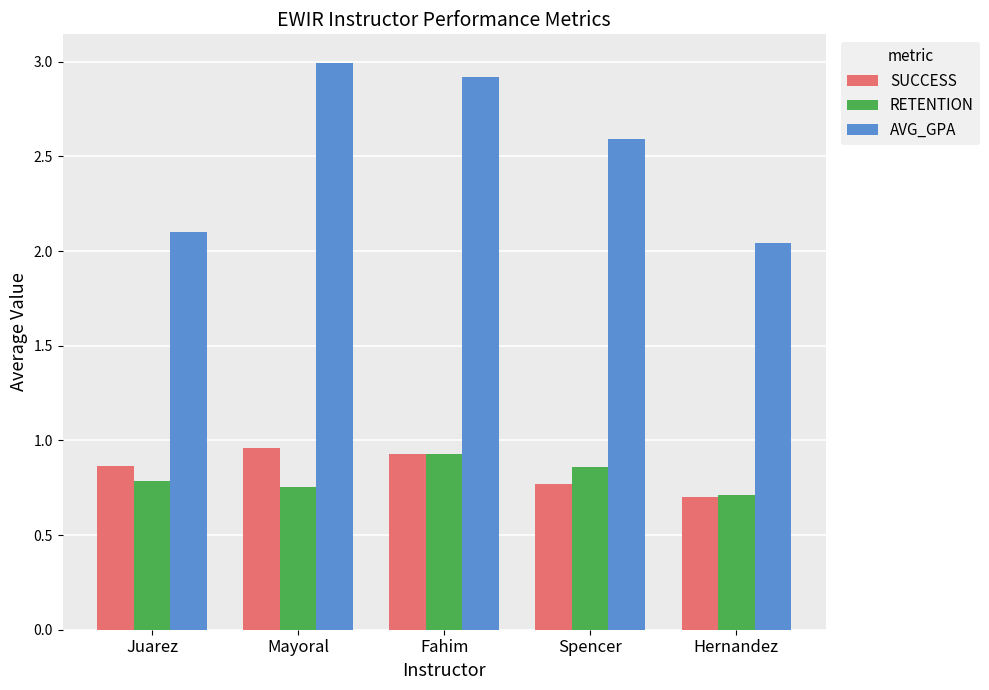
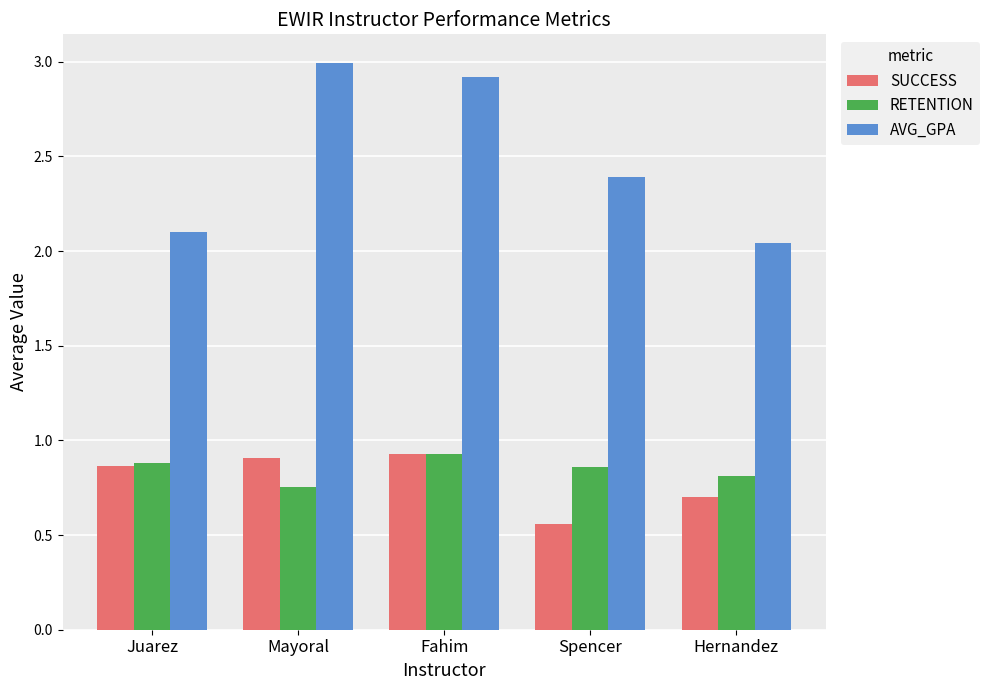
RETENTION, Juarez: 0.79 -> 0.88
SUCCESS, Mayoral: 0.96 -> 0.91
SUCCESS, Spencer: 0.77 -> 0.56
AVG_GPA, Spencer: 2.59 -> 2.39
RETENTION, Hernandez: 0.71 -> 0.81
